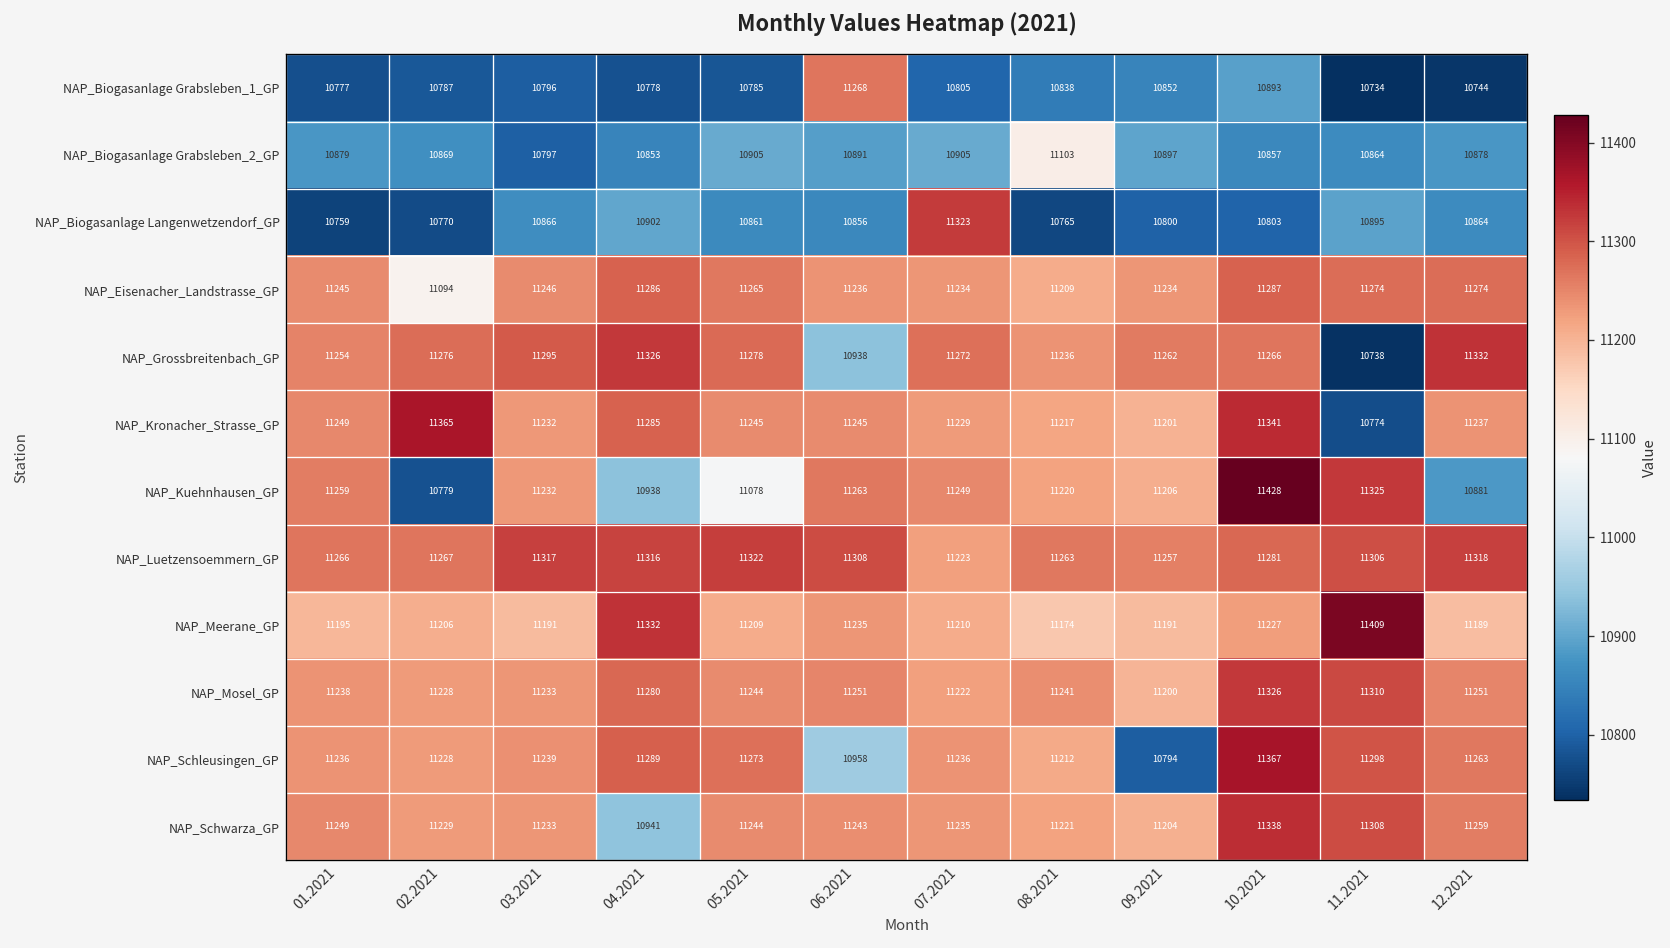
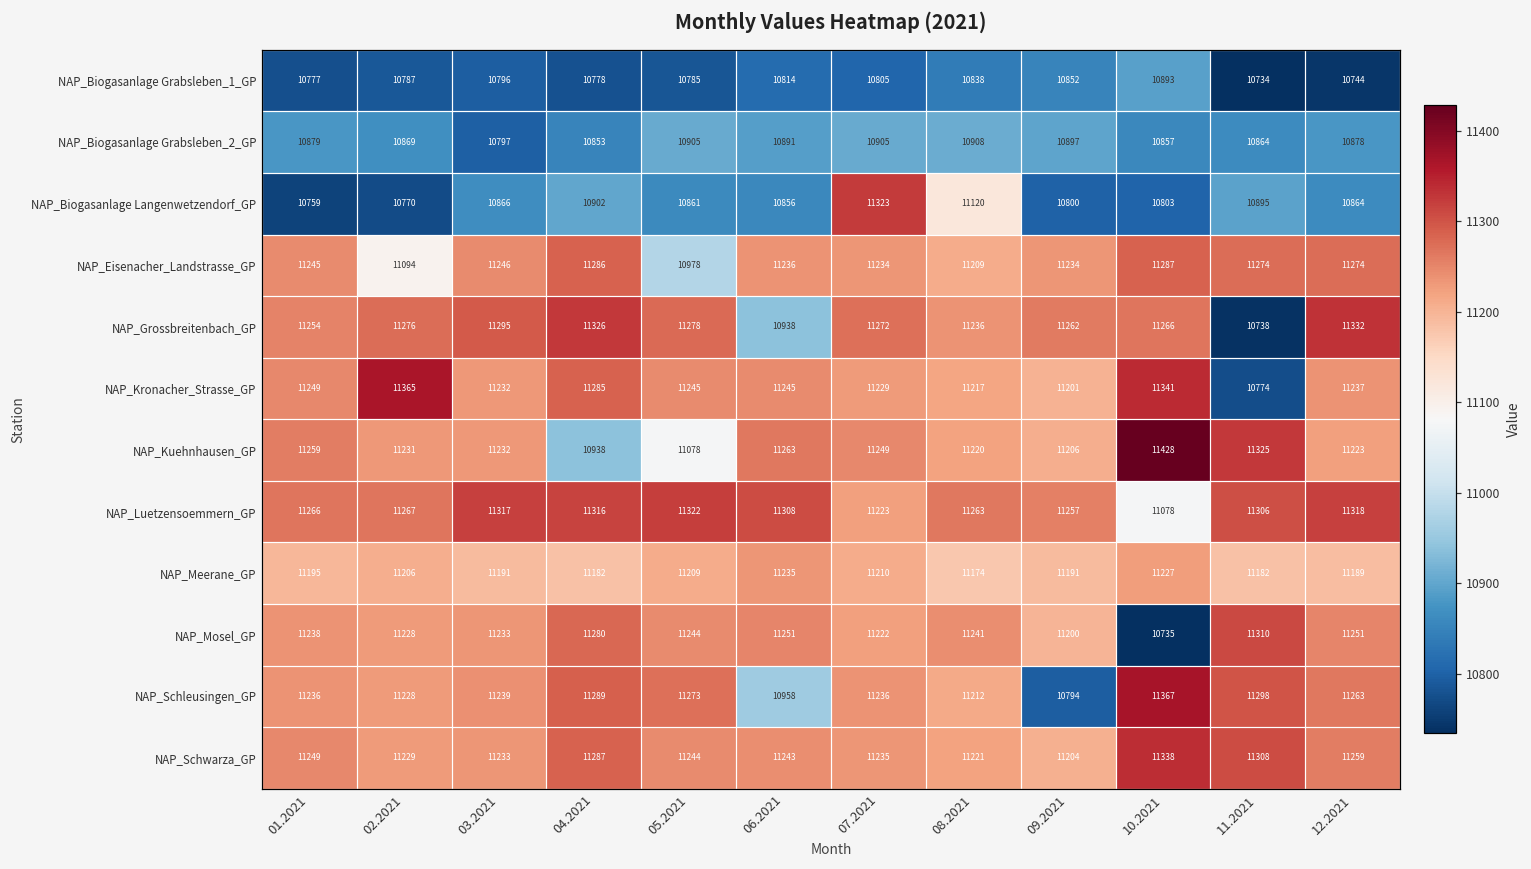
NAP_Biogasanlage Grabsleben_1_GP, 06.2021: 11268 -> 10814
NAP_Biogasanlage Grabsleben_2_GP, 08.2021: 11103 -> 10908
NAP_Biogasanlage Langenwetzendorf_GP, 08.2021: 10765 -> 11120
NAP_Eisenacher_Landstrasse_GP, 05.2021: 11265 -> 10978
NAP_Kuehnhausen_GP, 02.2021: 10779 -> 11231
NAP_Kuehnhausen_GP, 12.2021: 10881 -> 11223
NAP_Luetzensoemmern_GP, 10.2021: 11281 -> 11078
NAP_Meerane_GP, 04.2021: 11332 -> 11182
NAP_Meerane_GP, 11.2021: 11409 -> 11182
NAP_Mosel_GP, 10.2021: 11326 -> 10735
NAP_Schwarza_GP, 04.2021: 10941 -> 11287
